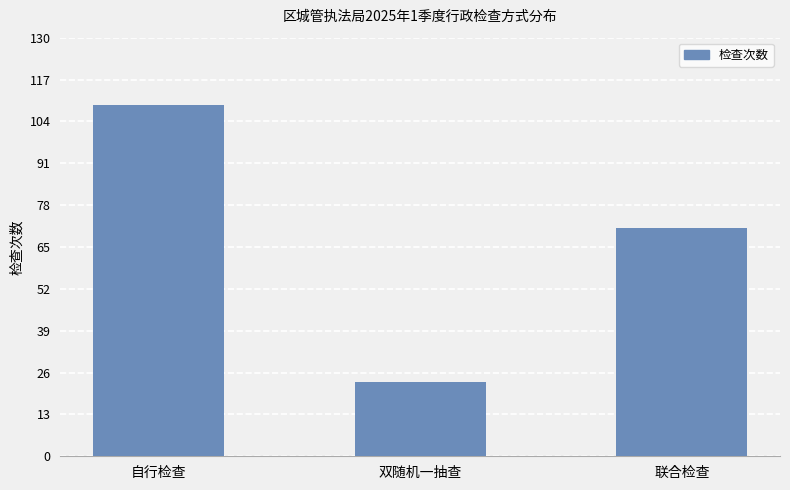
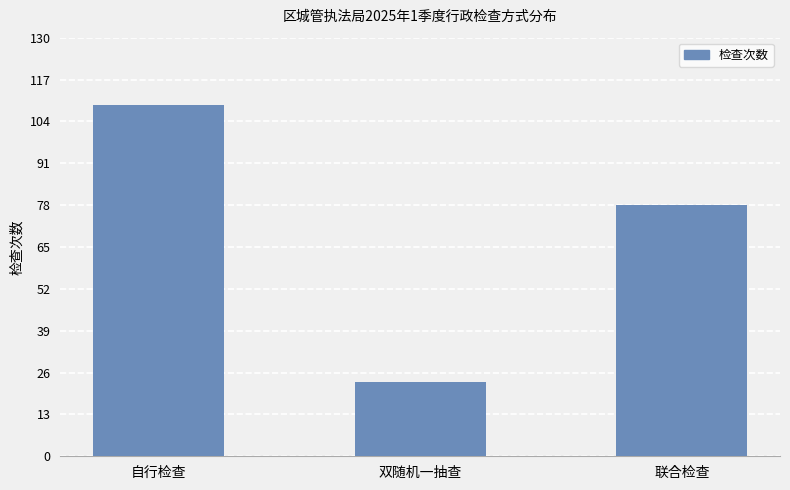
联合检查: 71 -> 78
